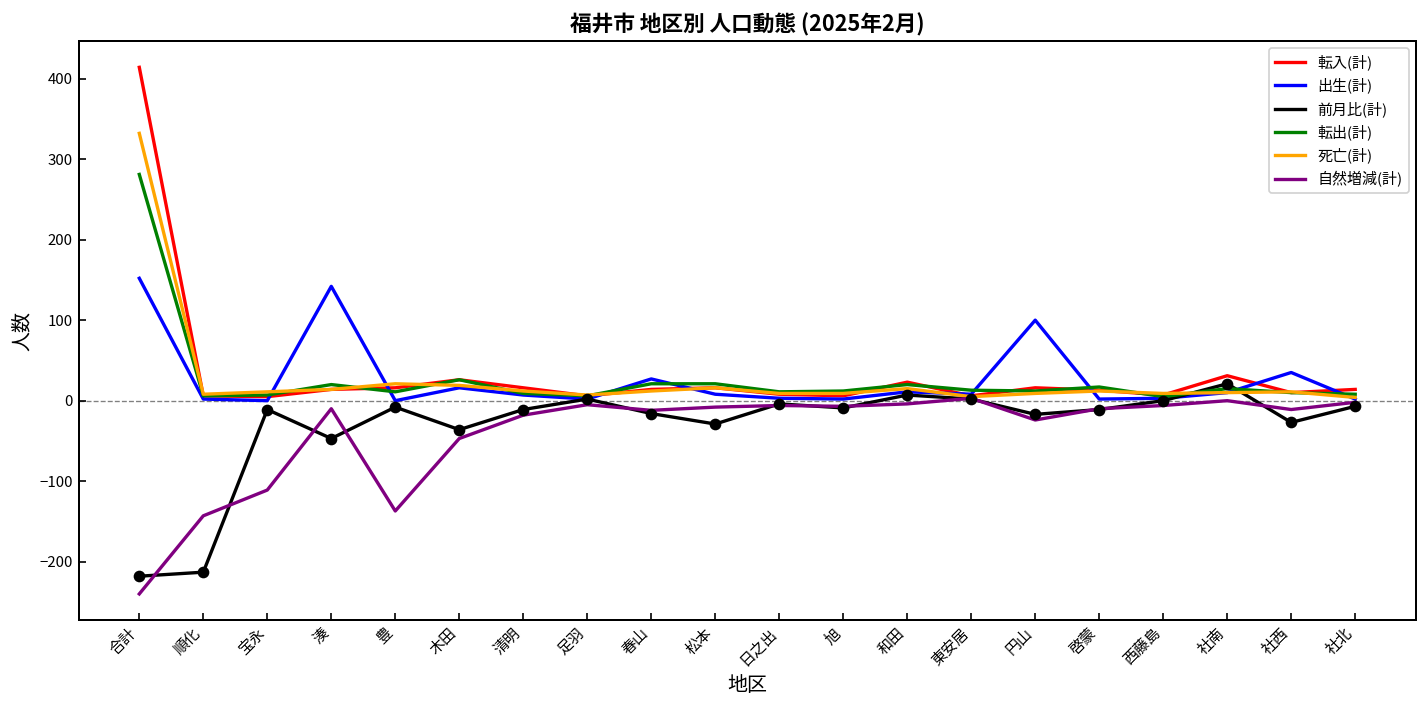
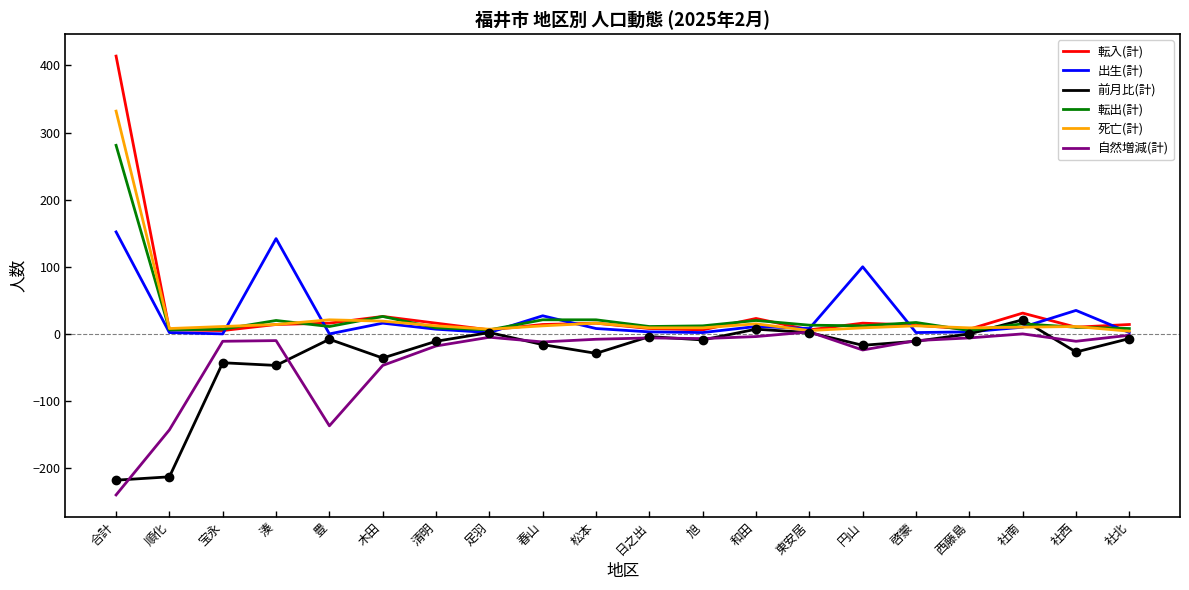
前月比(計), 宝永: -10 -> -40
自然増減(計), 宝永: -110 -> -10
